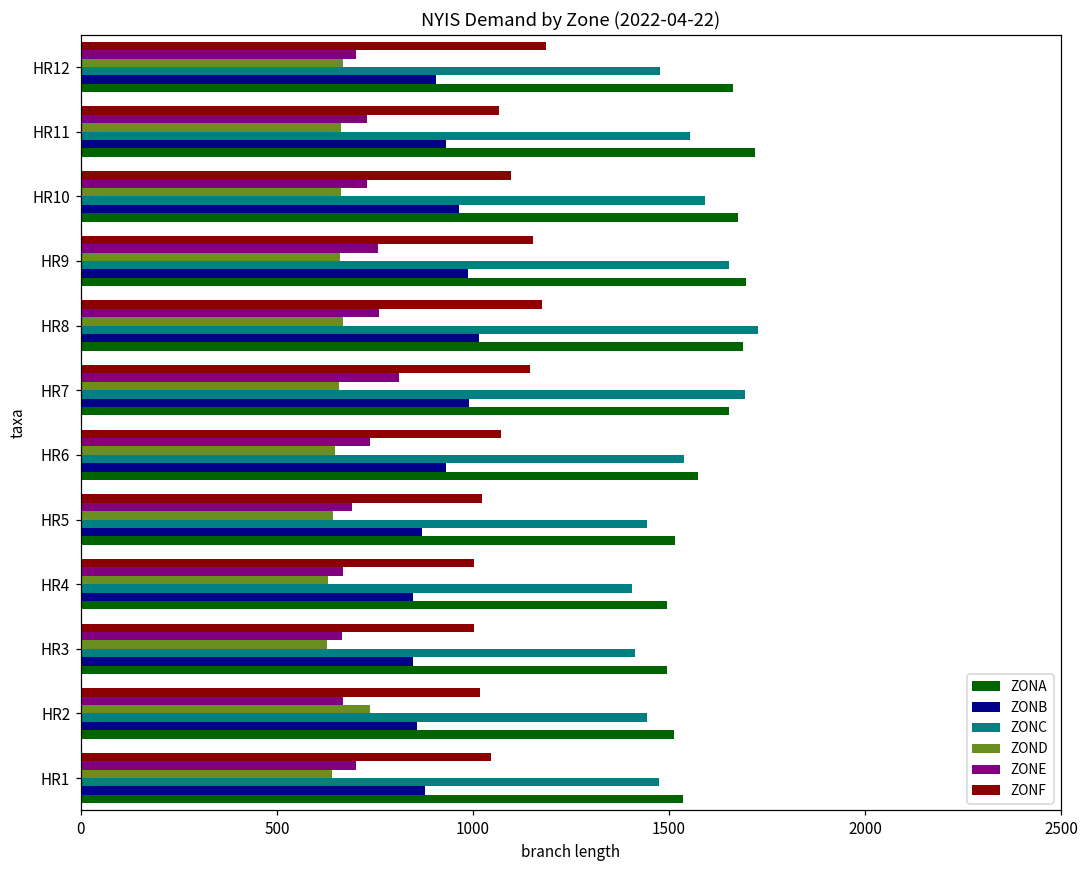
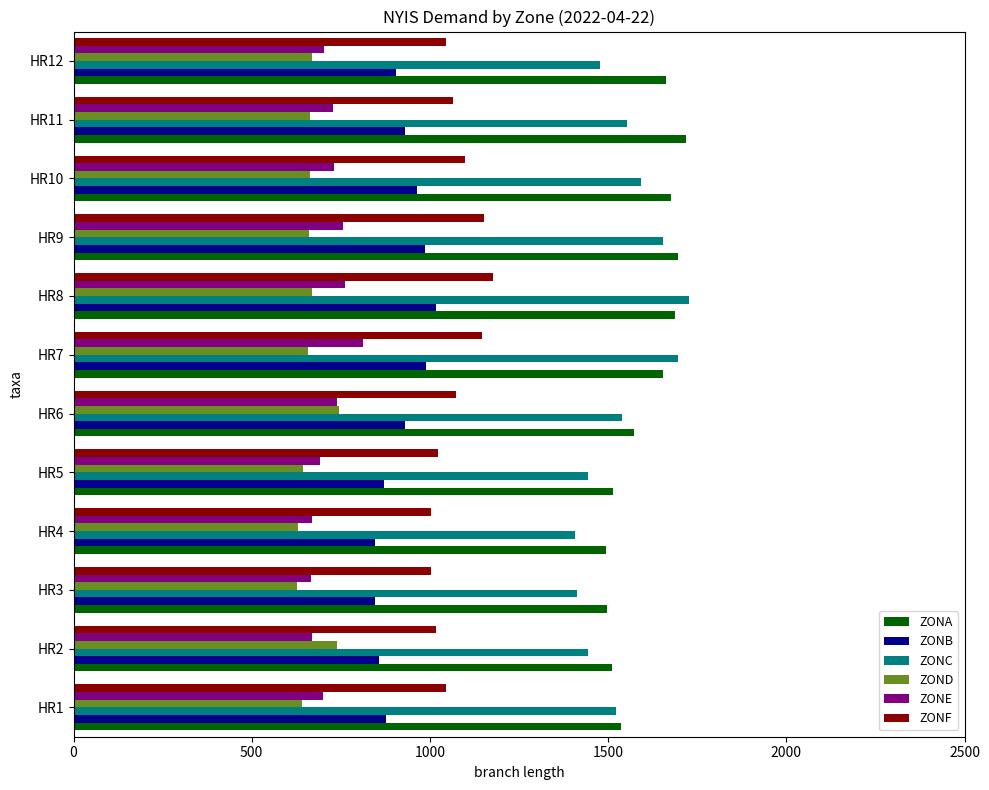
ZONF, HR12: 1190 -> 1050
ZOND, HR6: 650 -> 750
ZONC, HR1: 1470 -> 1520
